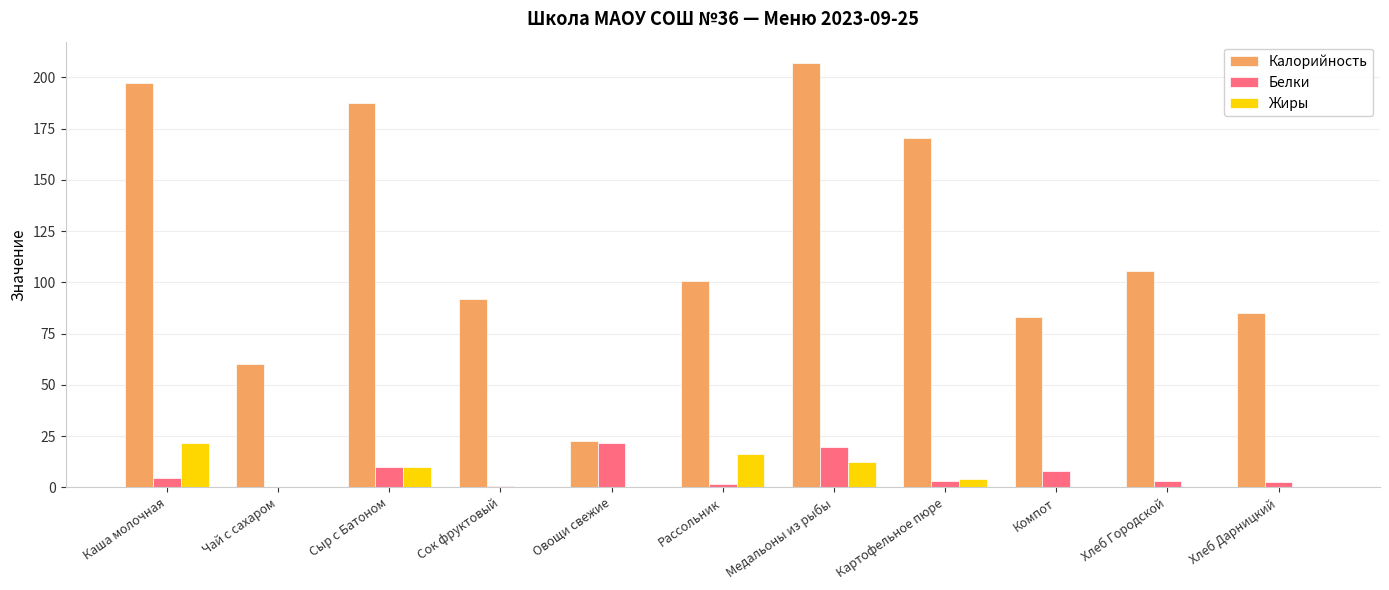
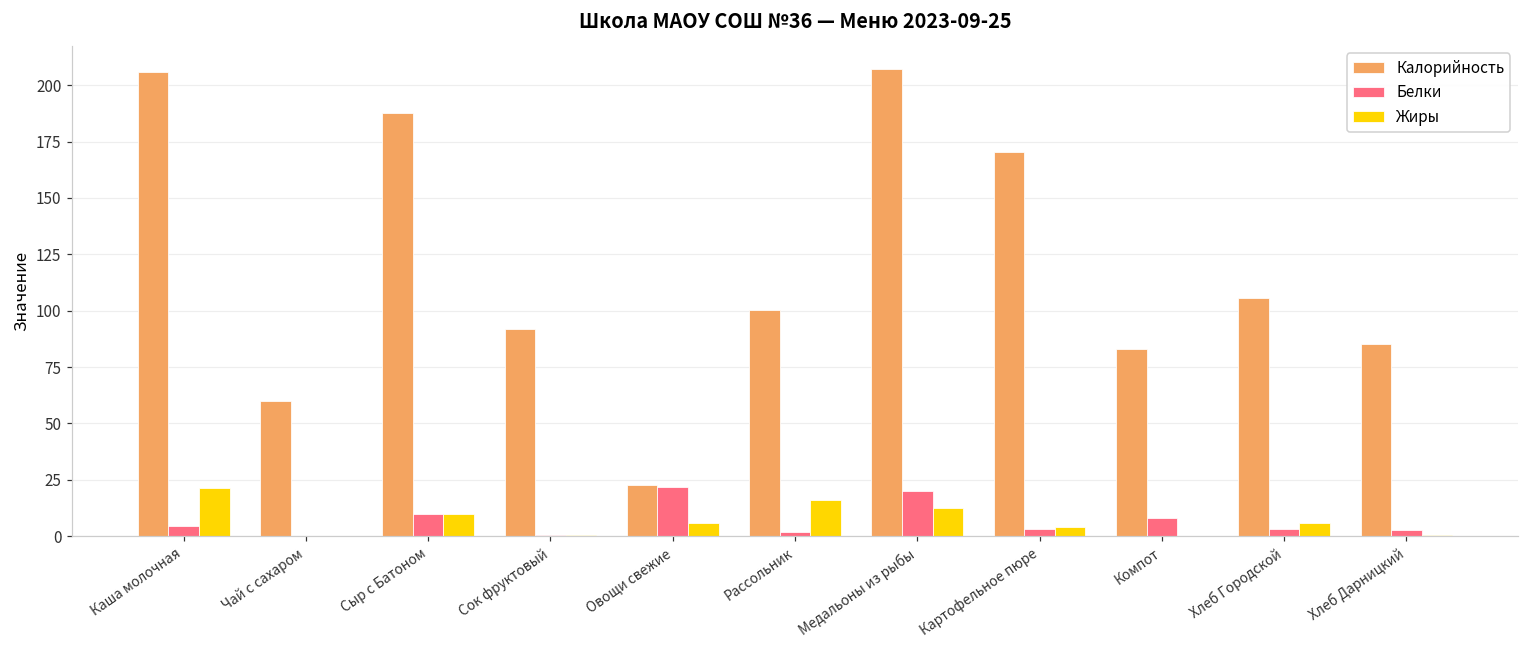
Калорийность, Каша молочная: 197 -> 206
Жиры, Овощи свежие: 0 -> 6
Жиры, Хлеб Городской: 0 -> 6
